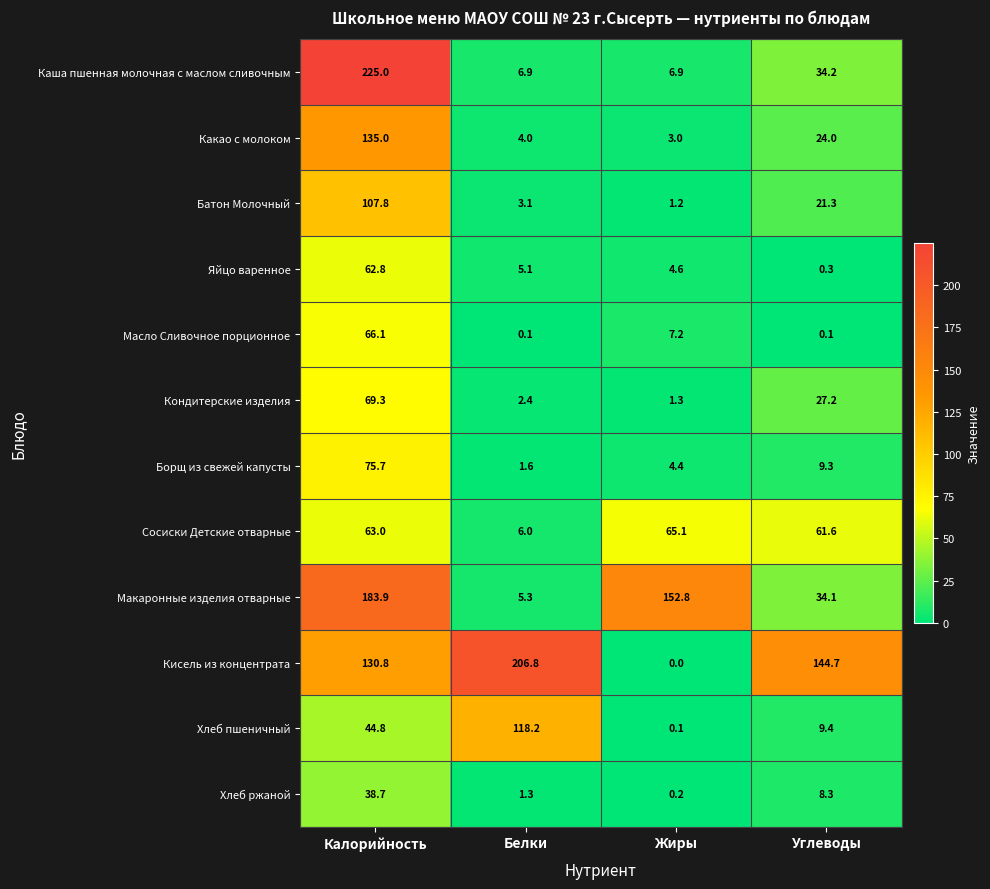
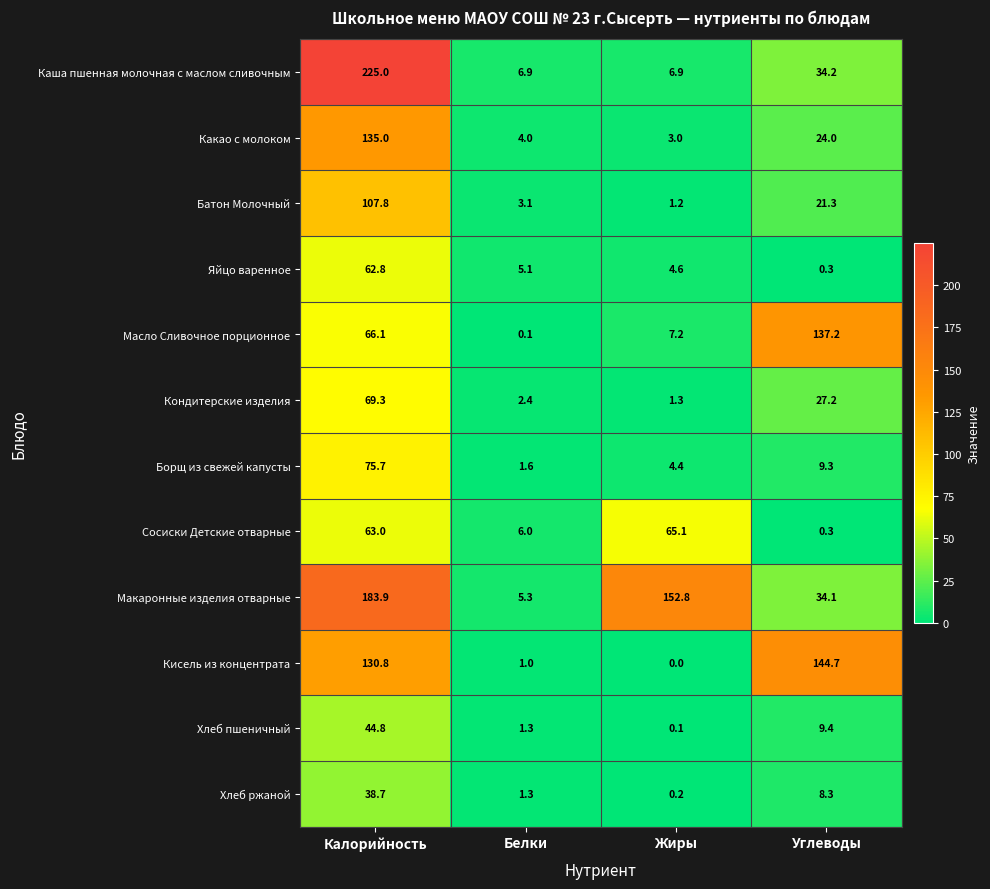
Масло Сливочное порционное, Углеводы: 0.1 -> 137.2
Сосиски Детские отварные, Углеводы: 61.6 -> 0.3
Кисель из концентрата, Белки: 206.8 -> 1.0
Хлеб пшеничный, Белки: 118.2 -> 1.3
